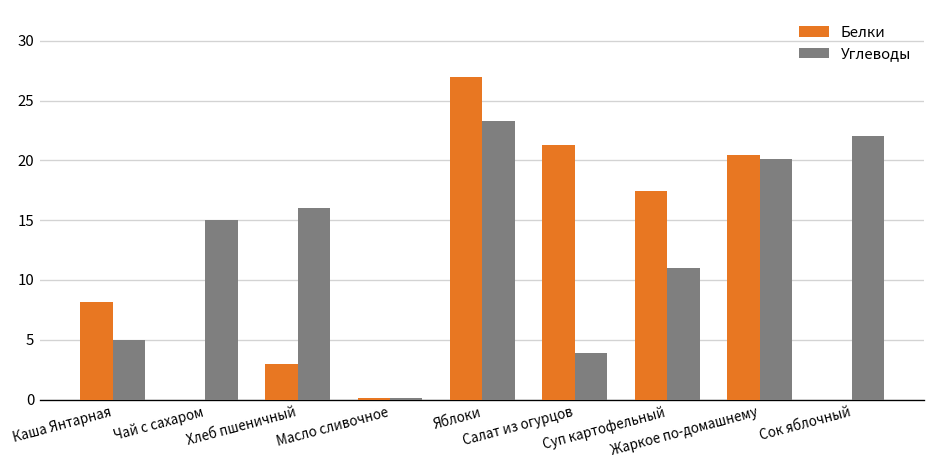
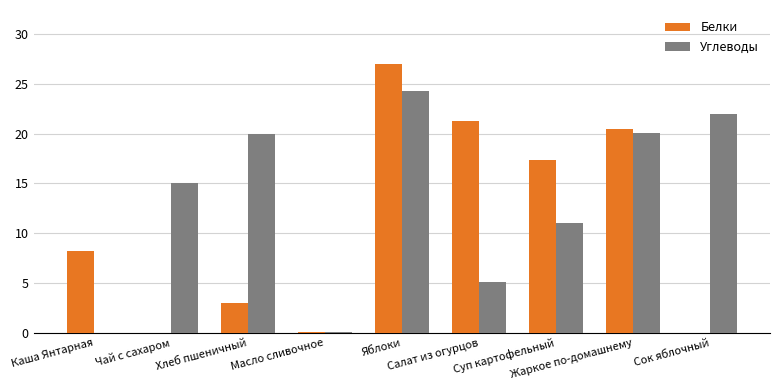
Углеводы, Каша Янтарная: 5 -> 0
Углеводы, Хлеб пшеничный: 16 -> 20
Углеводы, Яблоки: 23 -> 24
Углеводы, Салат из огурцов: 4 -> 5
